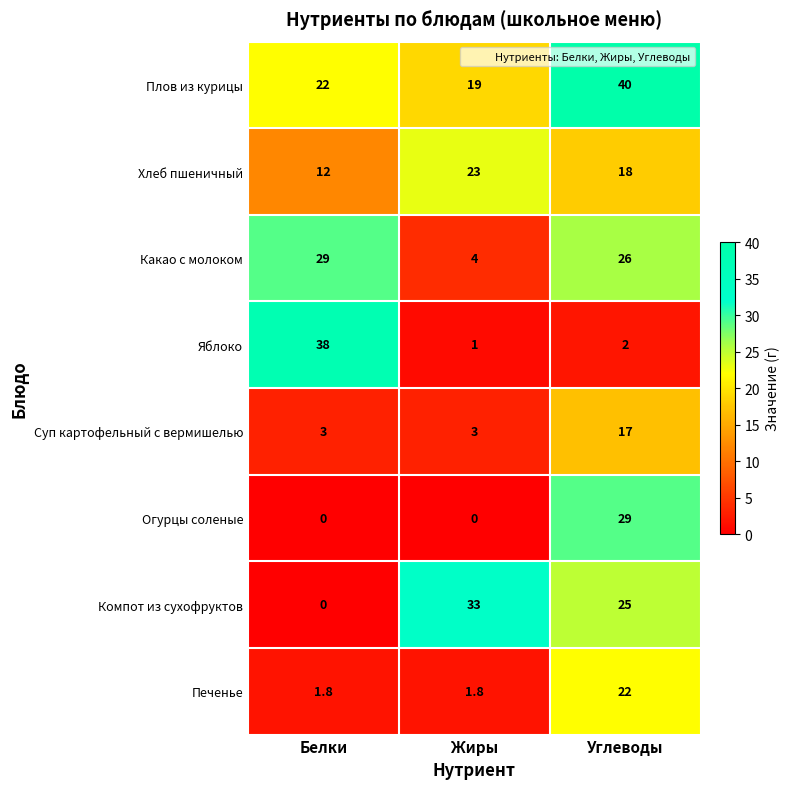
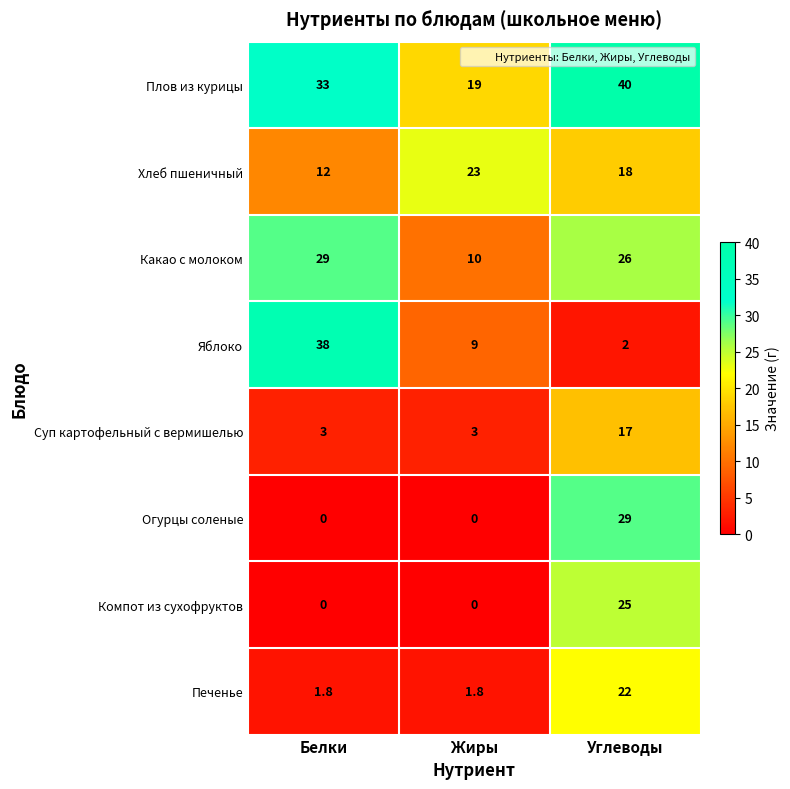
Плов из курицы, Белки: 22 -> 33
Какао с молоком, Жиры: 4 -> 10
Яблоко, Жиры: 1 -> 9
Компот из сухофруктов, Жиры: 33 -> 0
